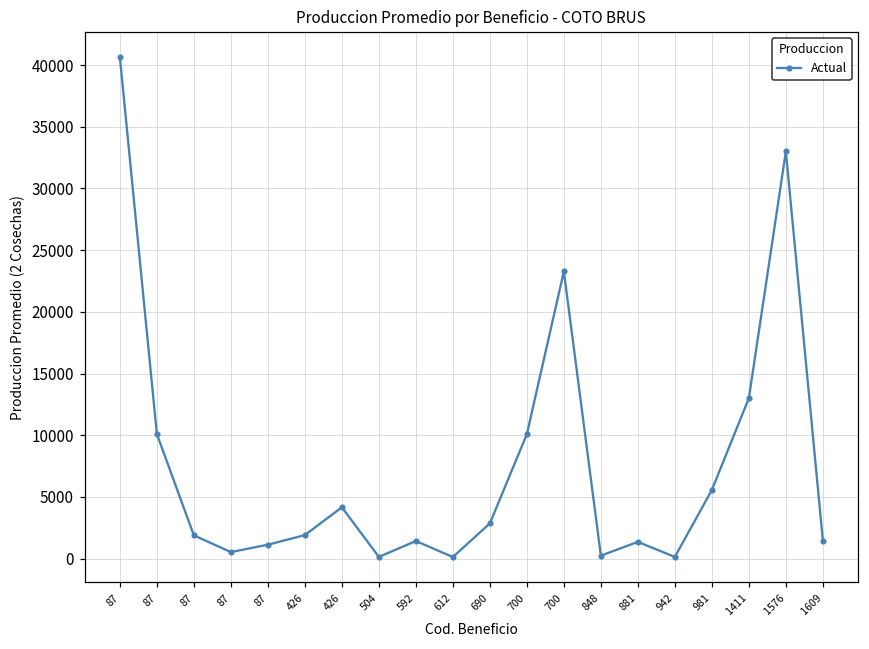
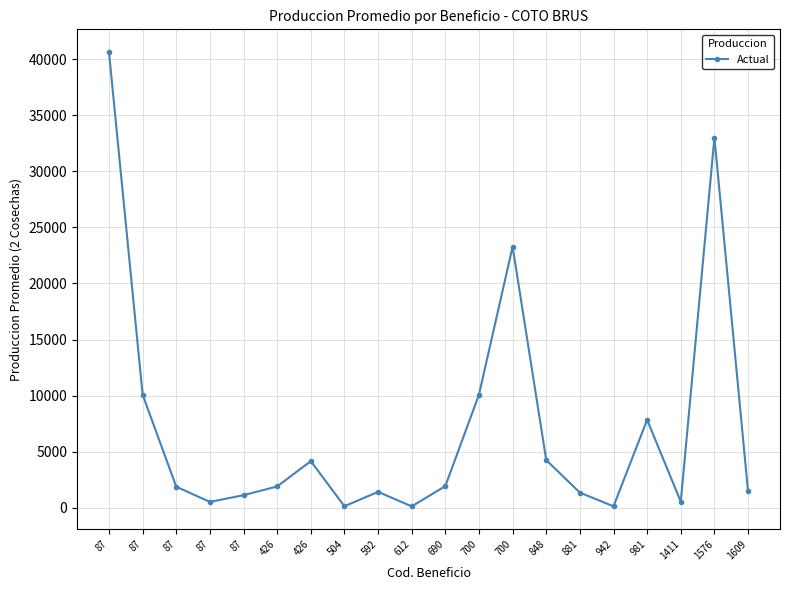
690: 2800 -> 1900
848: 200 -> 4300
981: 5600 -> 7800
1411: 13000 -> 500
